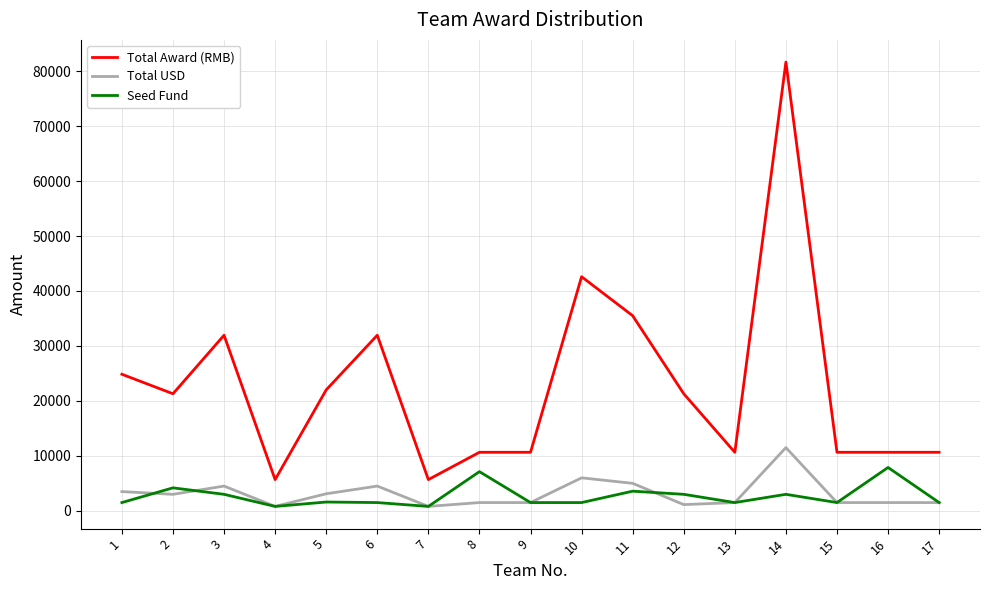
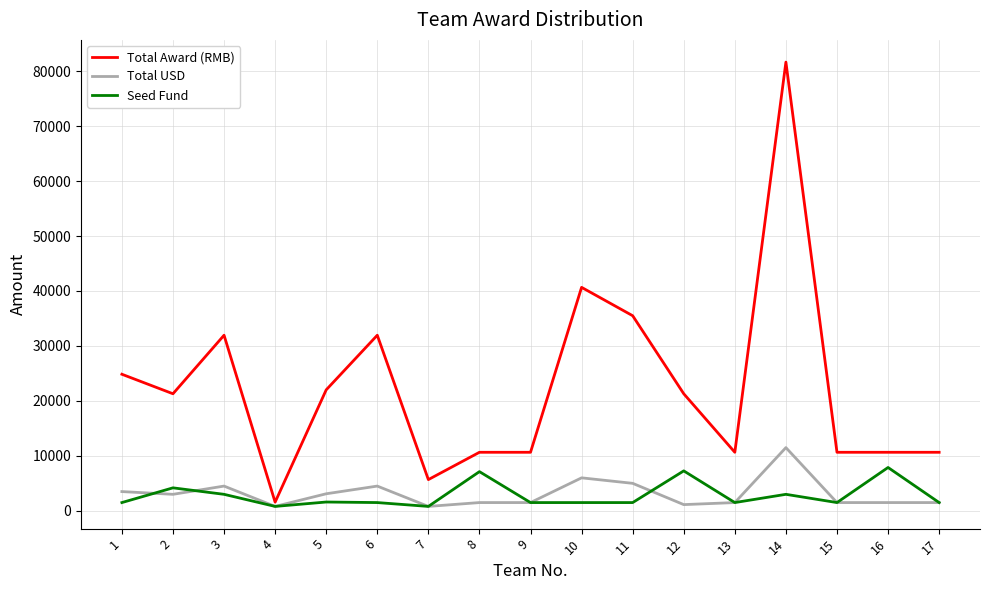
Total Award (RMB), 4: 6000 -> 2000
Total Award (RMB), 10: 43000 -> 41000
Seed Fund, 11: 4000 -> 2000
Seed Fund, 12: 3000 -> 7000
